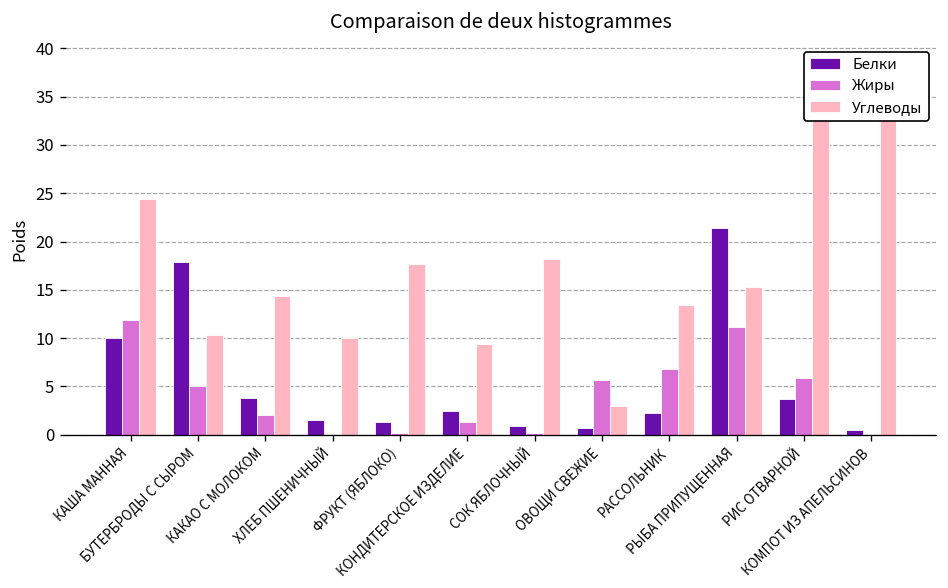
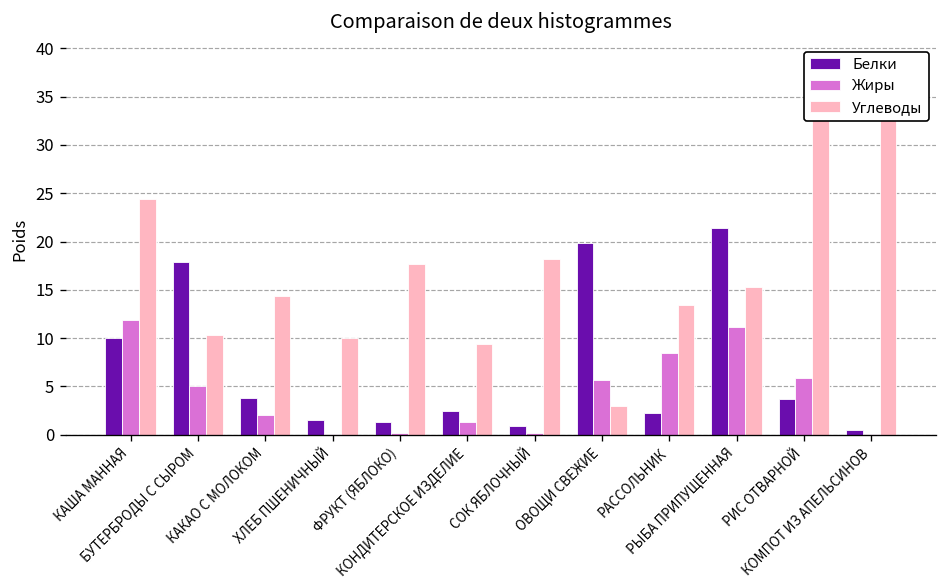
Белки, ОВОЩИ СВЕЖИЕ: 1 -> 20
Жиры, РАССОЛЬНИК: 7 -> 9
